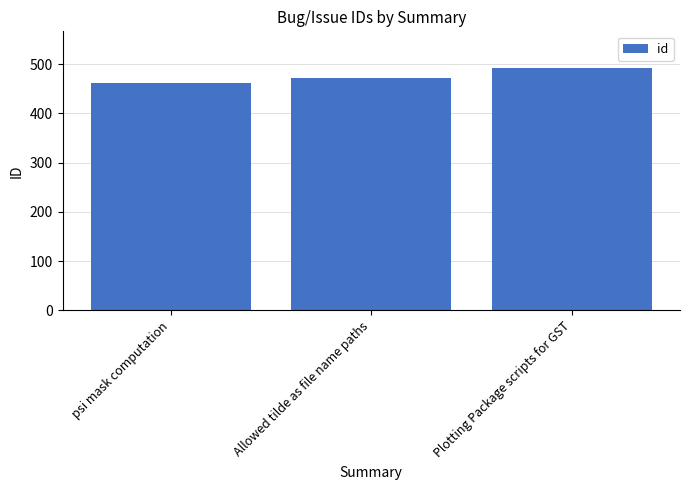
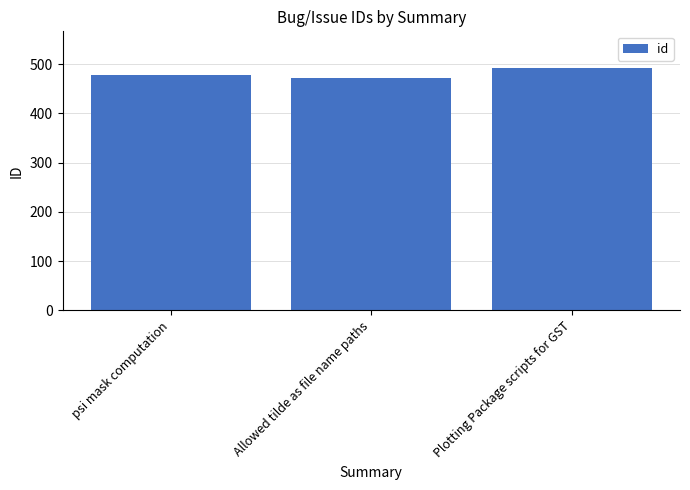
psi mask computation: 460 -> 480
